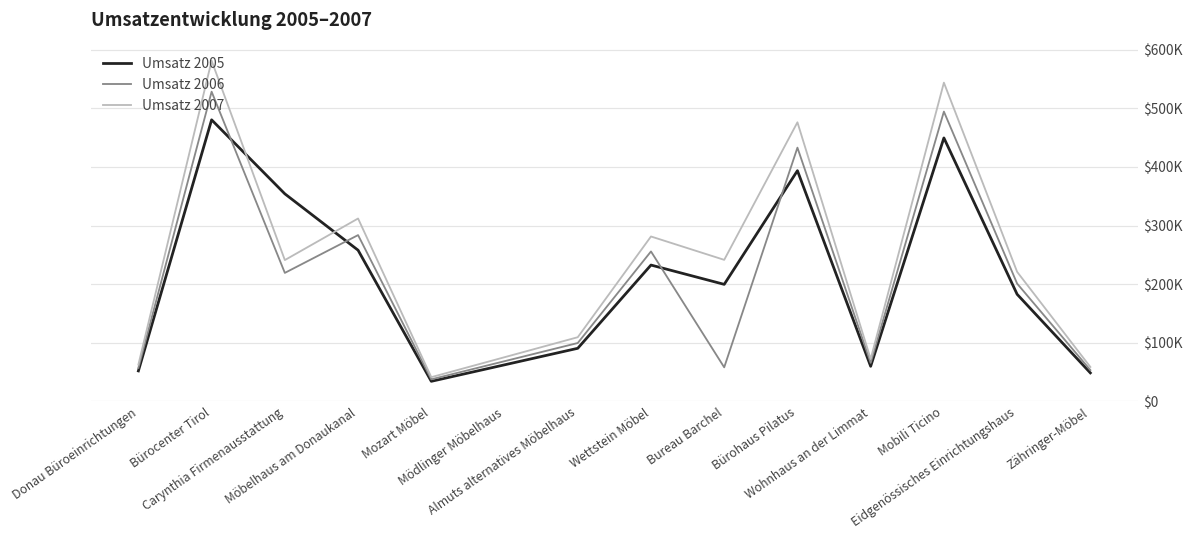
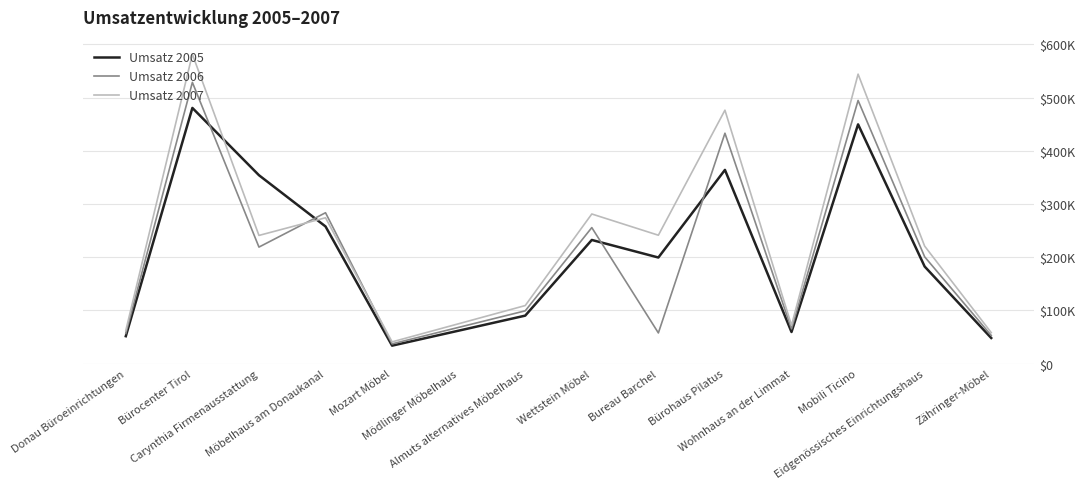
Umsatz 2007, Möbelhaus am Donaukanal: $310000 -> $270000
Umsatz 2005, Bürohaus Pilatus: $390000 -> $360000
